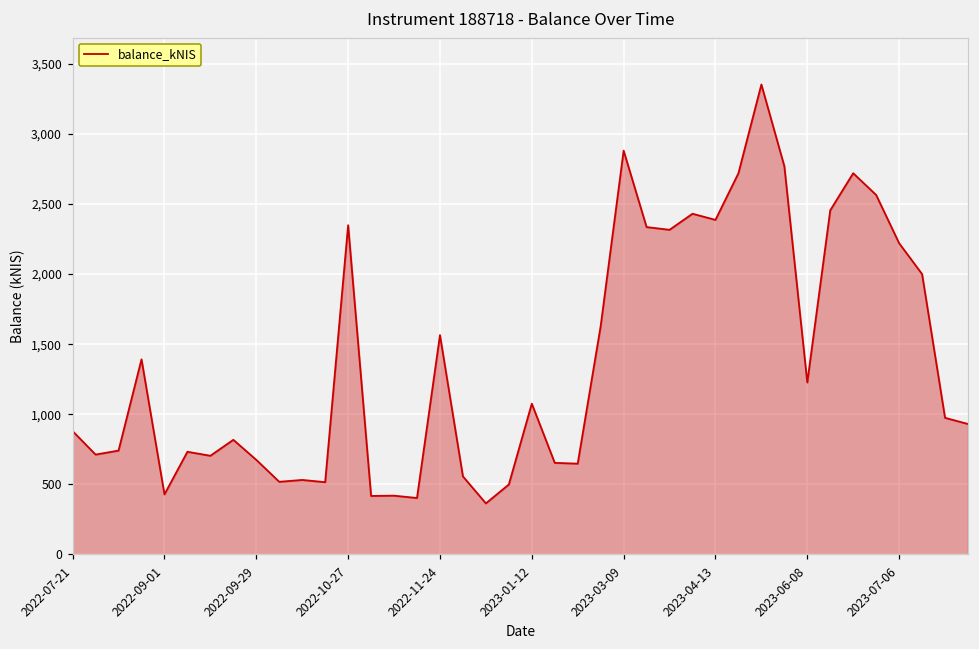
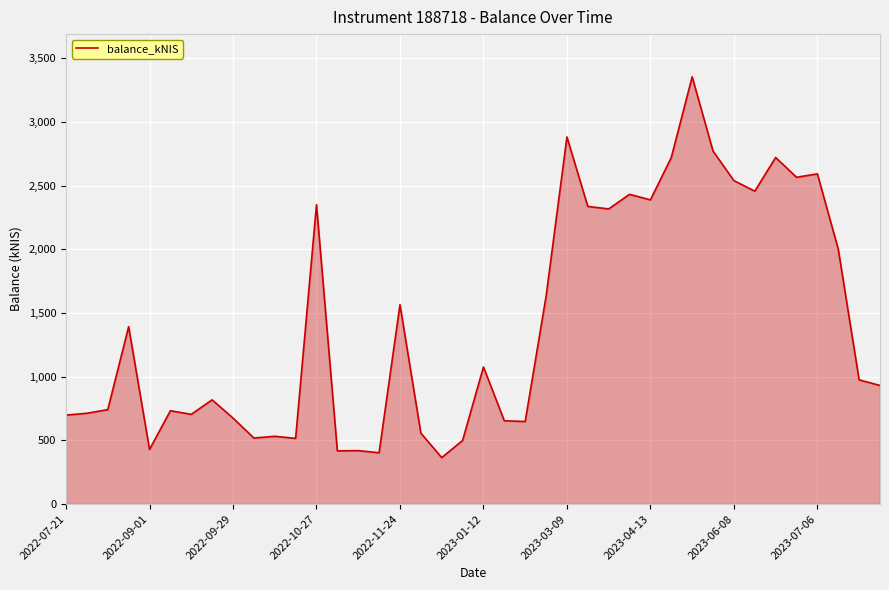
2022-07-21: 880 -> 700
2023-06-08: 1,230 -> 2,540
2023-07-06: 2,220 -> 2,590
